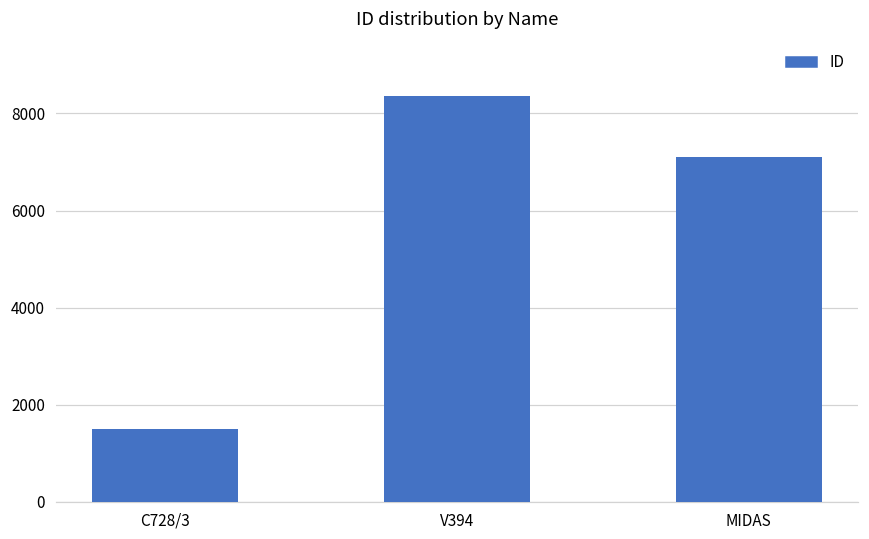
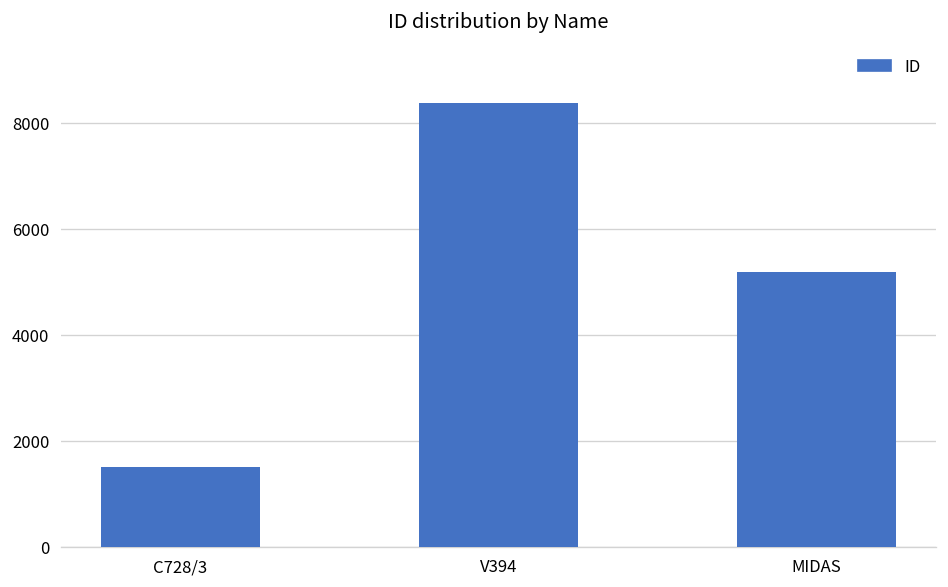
MIDAS: 7100 -> 5200
